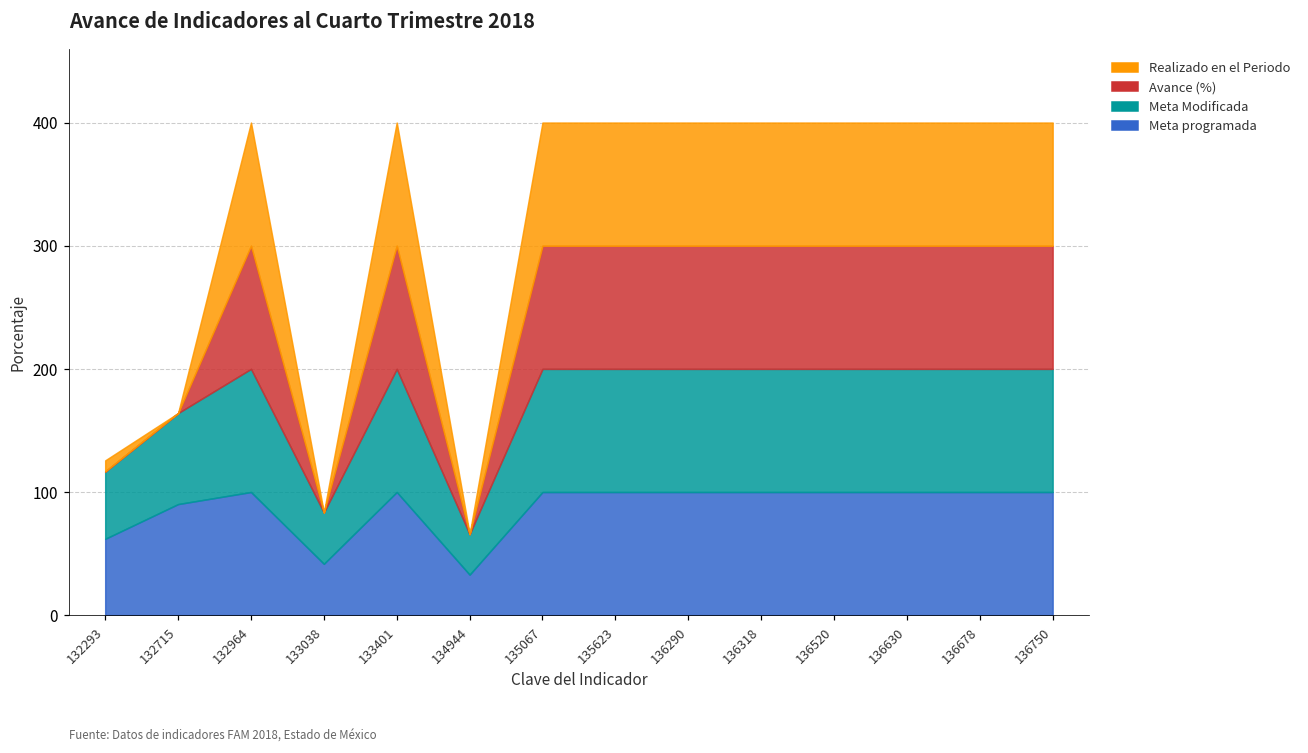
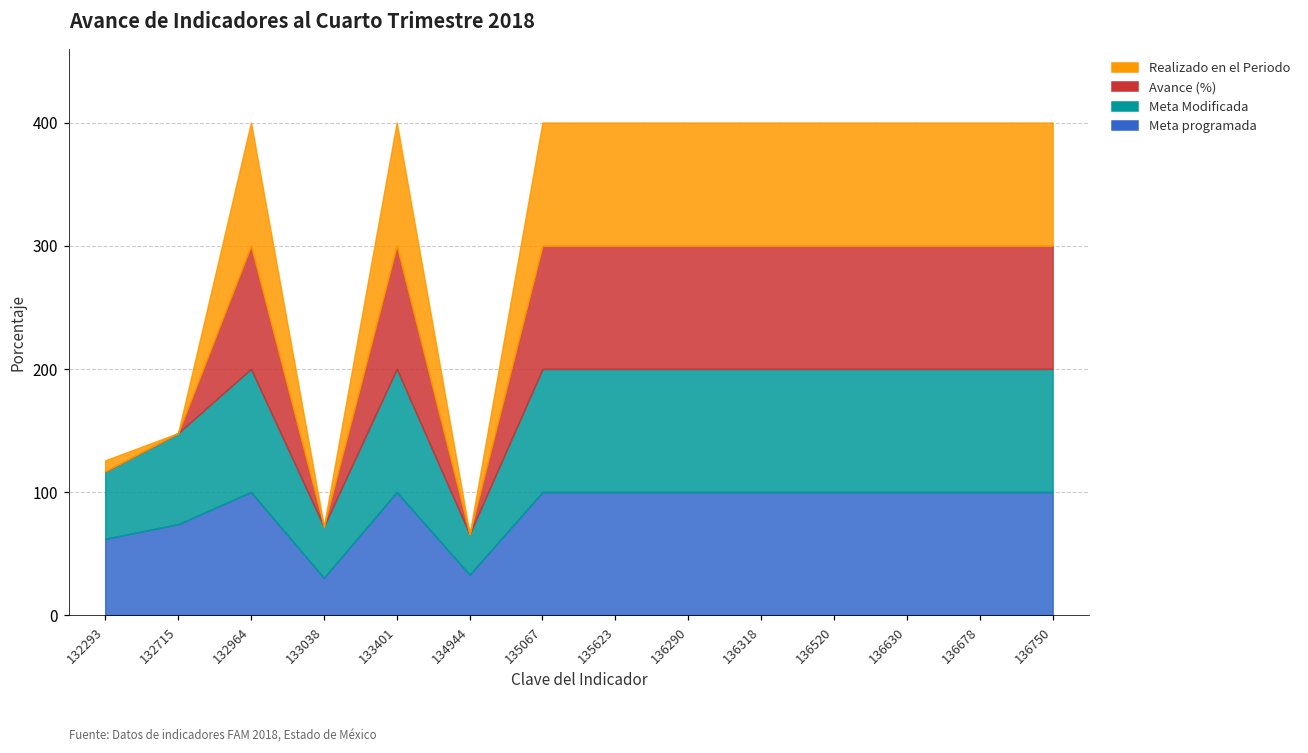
Meta programada, 132715: 90 -> 74
Meta programada, 133038: 42 -> 30
